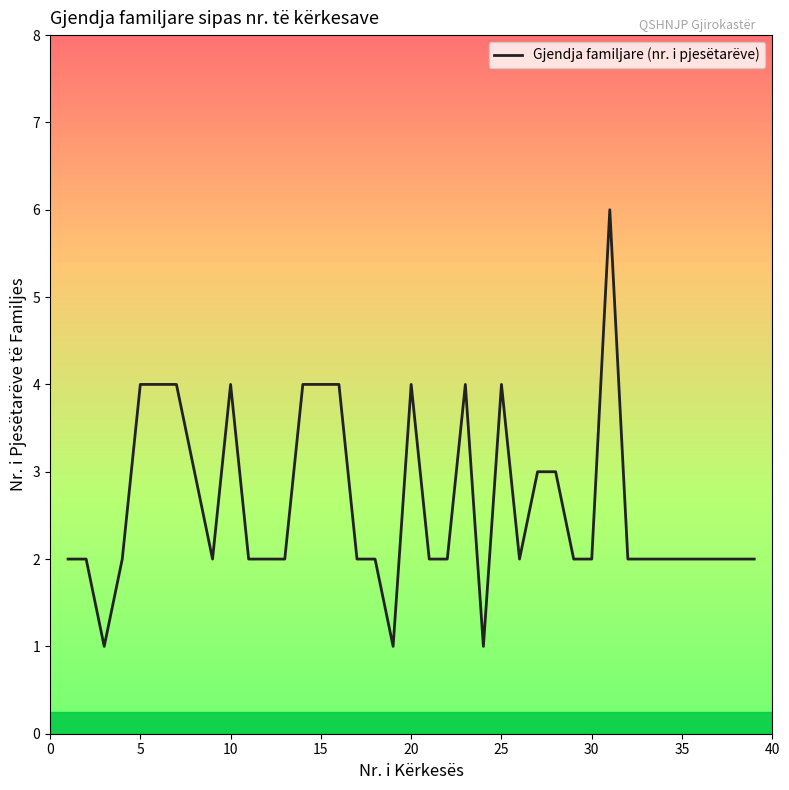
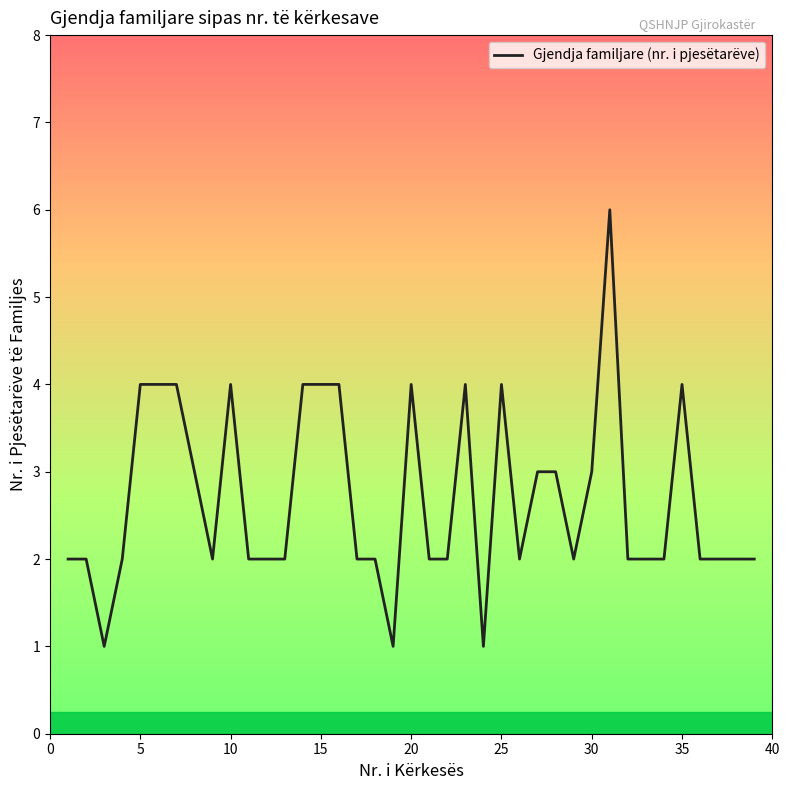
30: 2 -> 3
35: 2 -> 4
